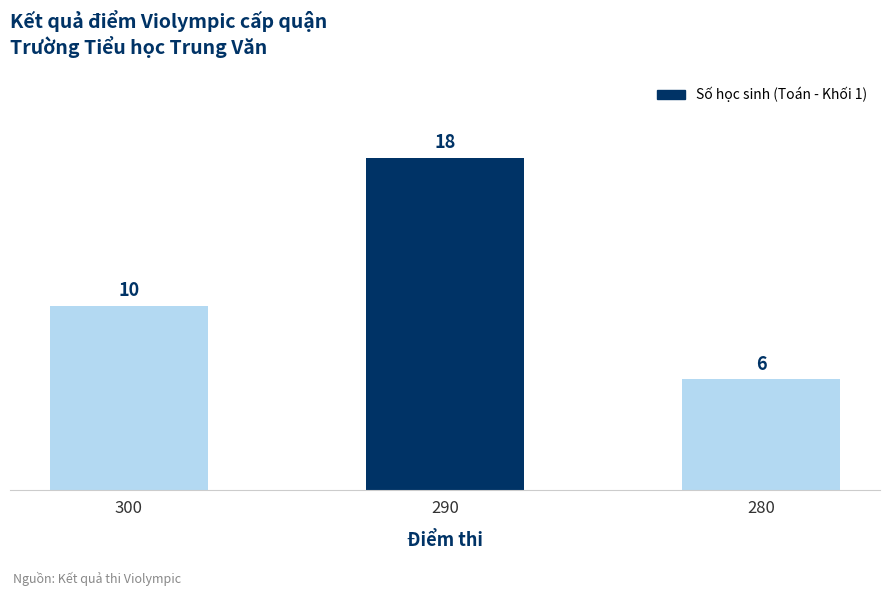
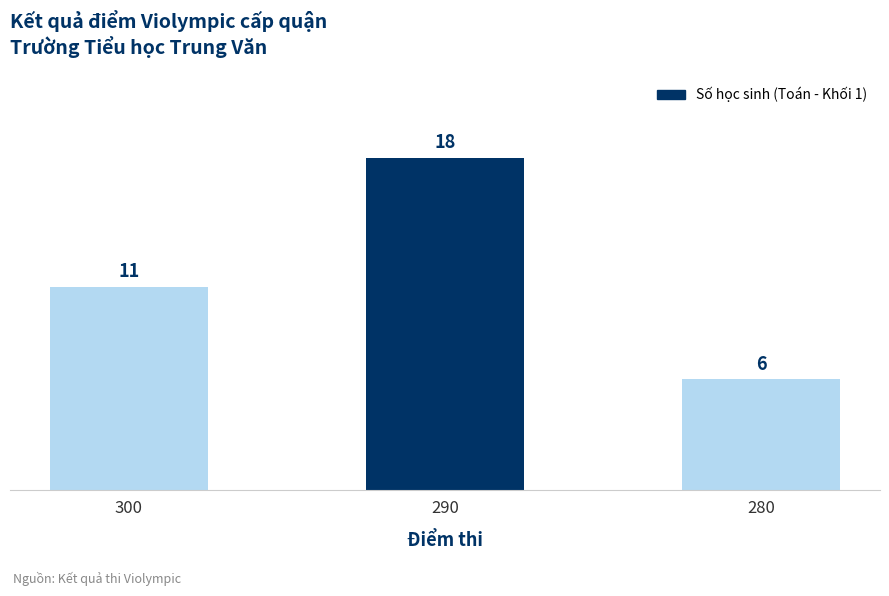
300: 10 -> 11
